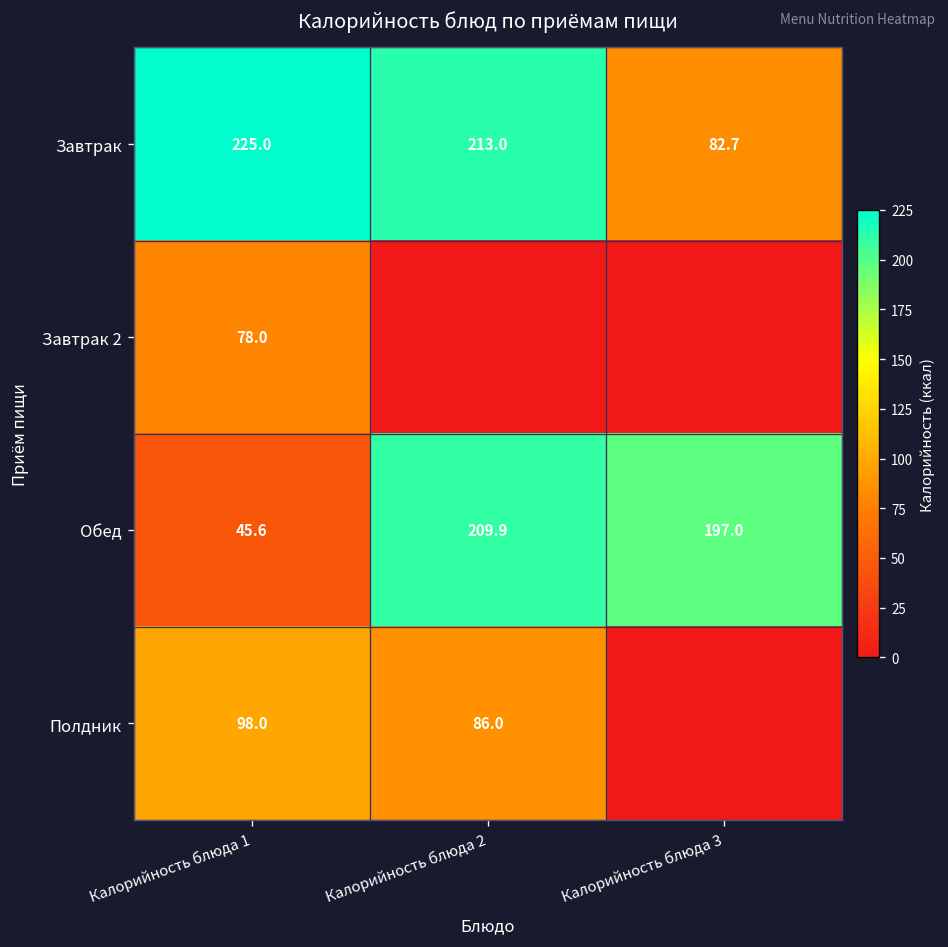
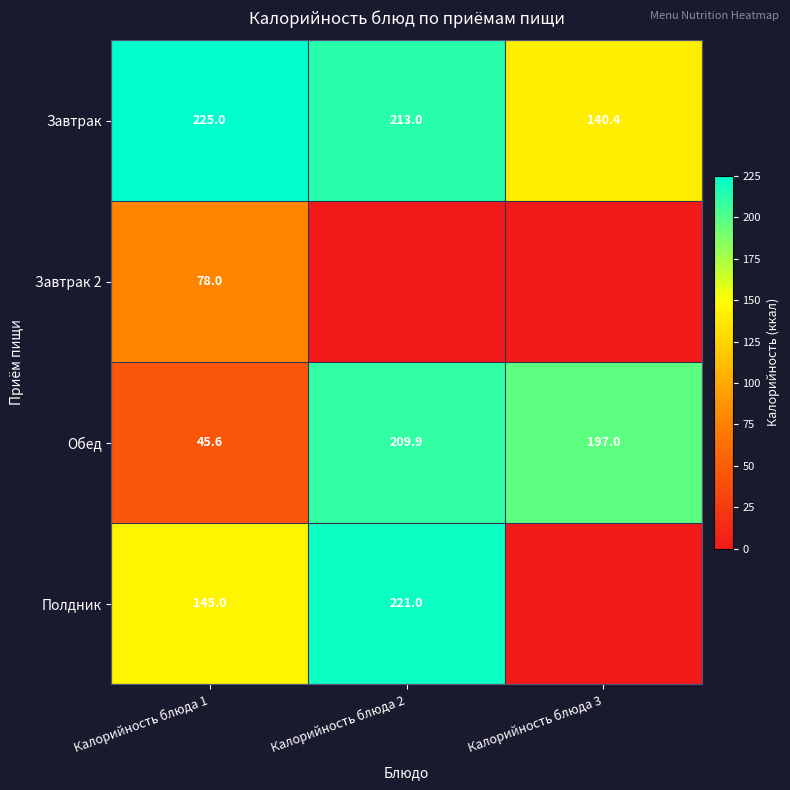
Завтрак, Калорийность блюда 3: 82.7 -> 140.4
Полдник, Калорийность блюда 1: 98.0 -> 145.0
Полдник, Калорийность блюда 2: 86.0 -> 221.0
